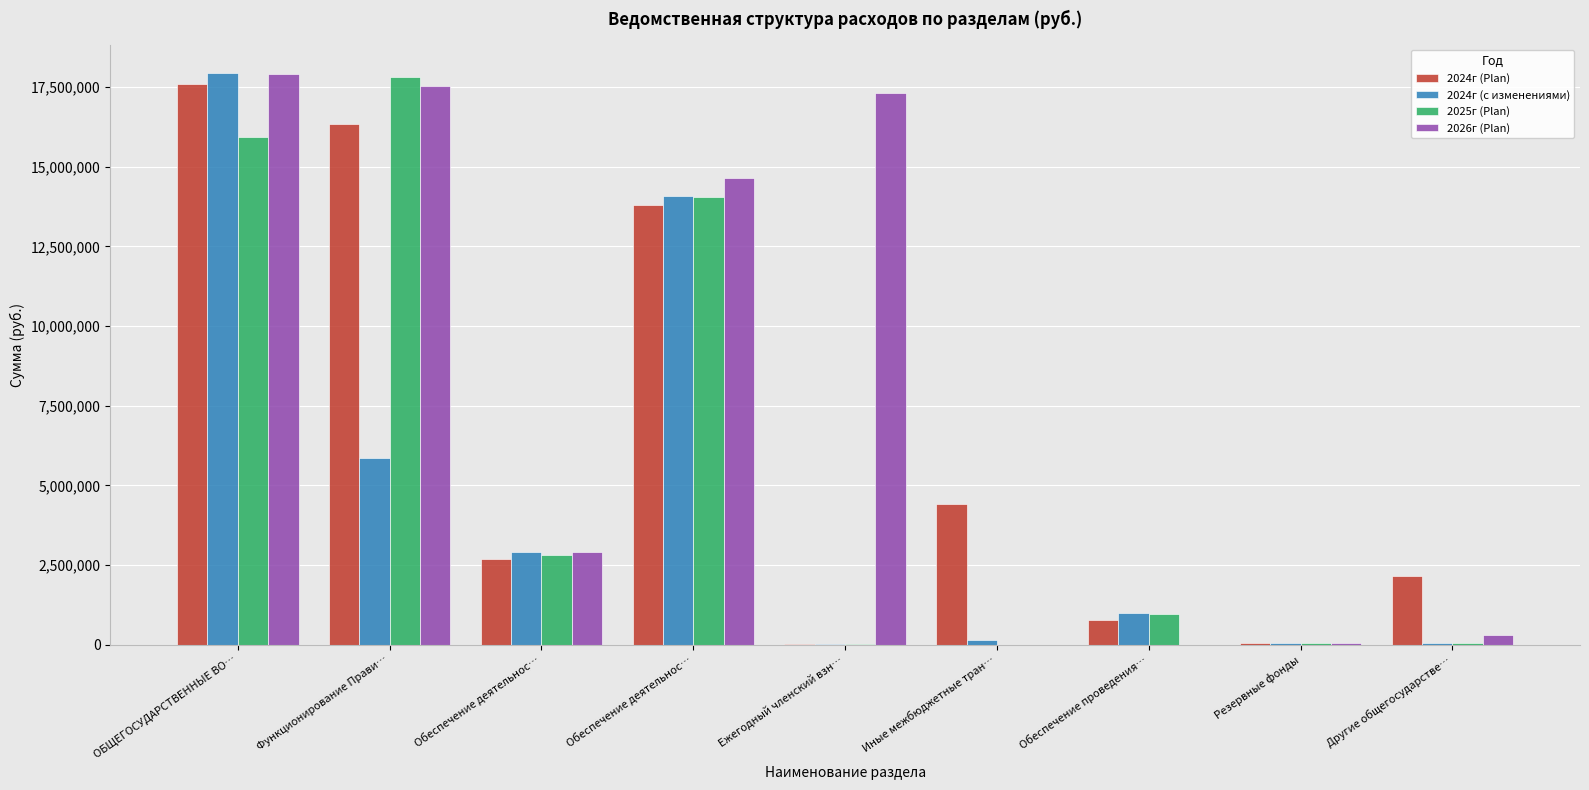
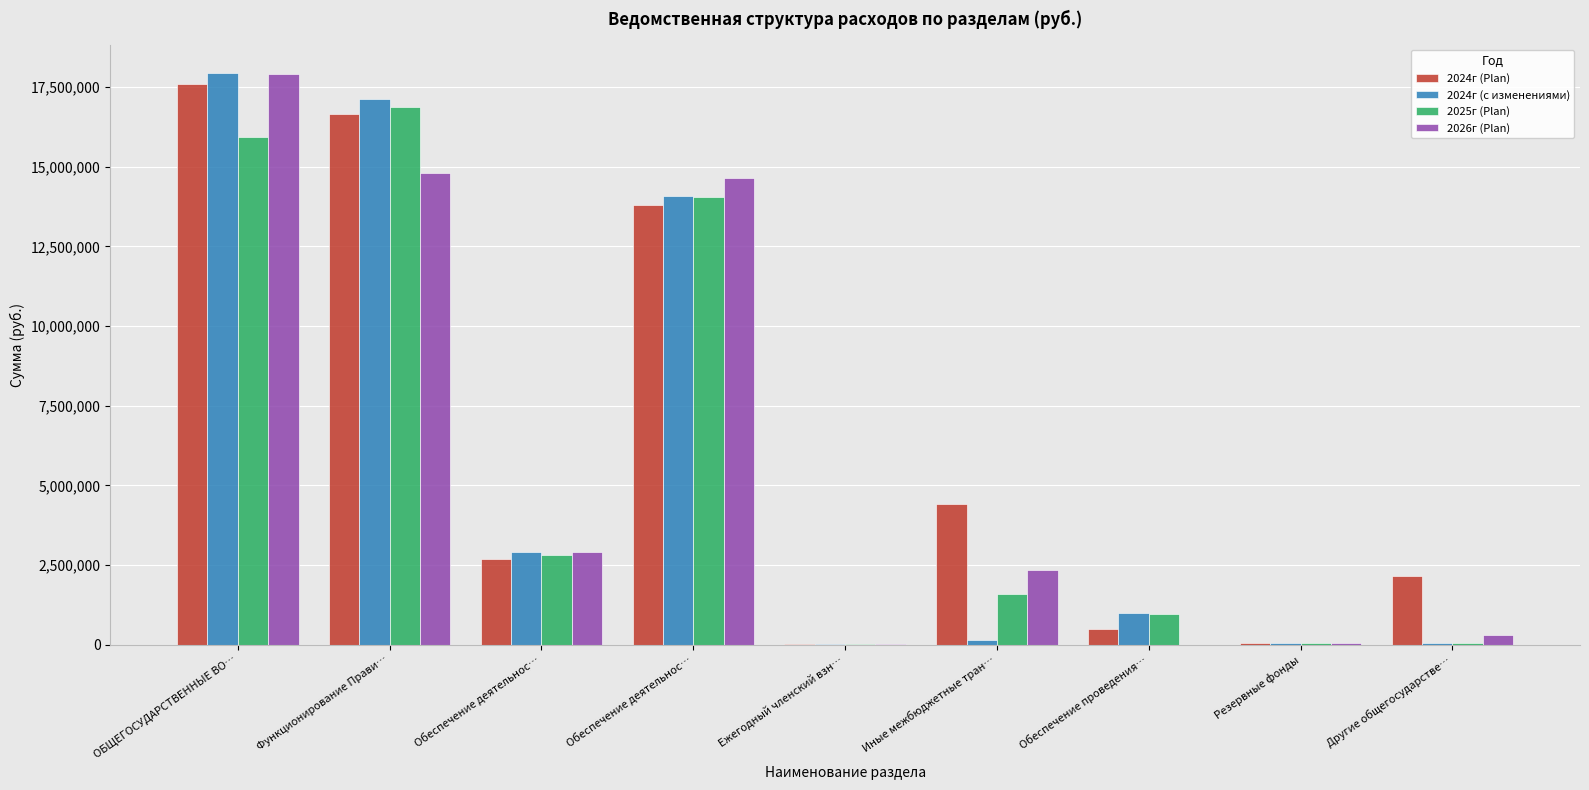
2024г (Plan), Функционирование Прави…: 16,300,000 -> 16,700,000
2024г (с изменениями), Функционирование Прави…: 5,800,000 -> 17,100,000
2025г (Plan), Функционирование Прави…: 17,800,000 -> 16,900,000
2026г (Plan), Функционирование Прави…: 17,600,000 -> 14,800,000
2026г (Plan), Ежегодный членский взн…: 17,300,000 -> 0
2025г (Plan), Иные межбюджетные тран…: 0 -> 1,600,000
2026г (Plan), Иные межбюджетные тран…: 0 -> 2,300,000
2024г (Plan), Обеспечение проведения…: 800,000 -> 500,000
